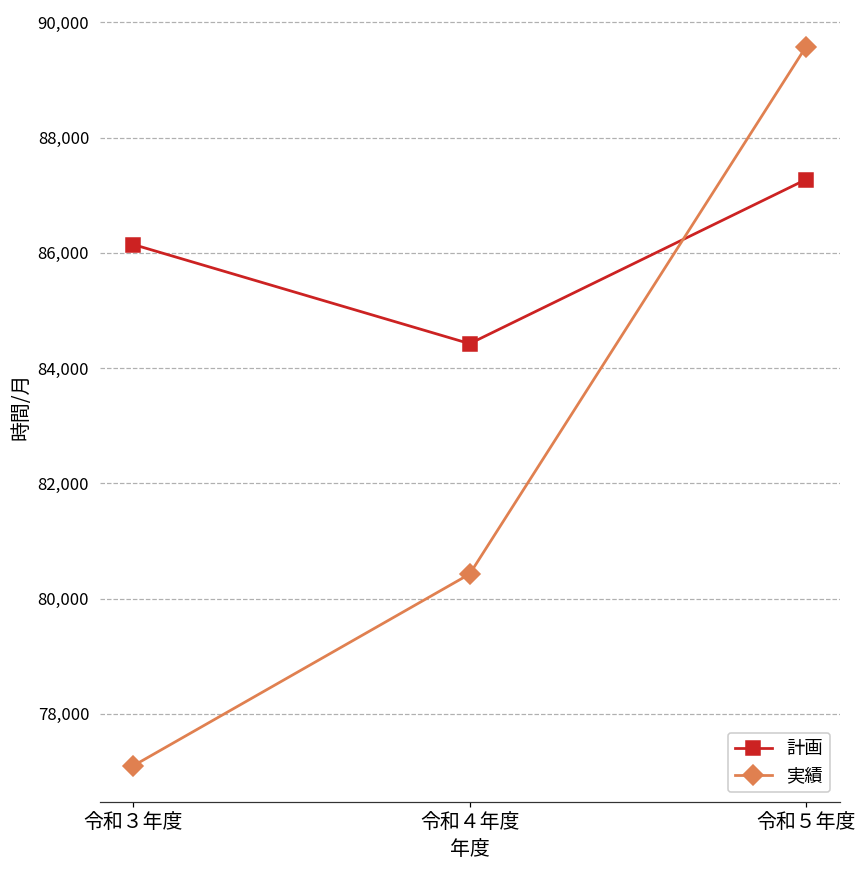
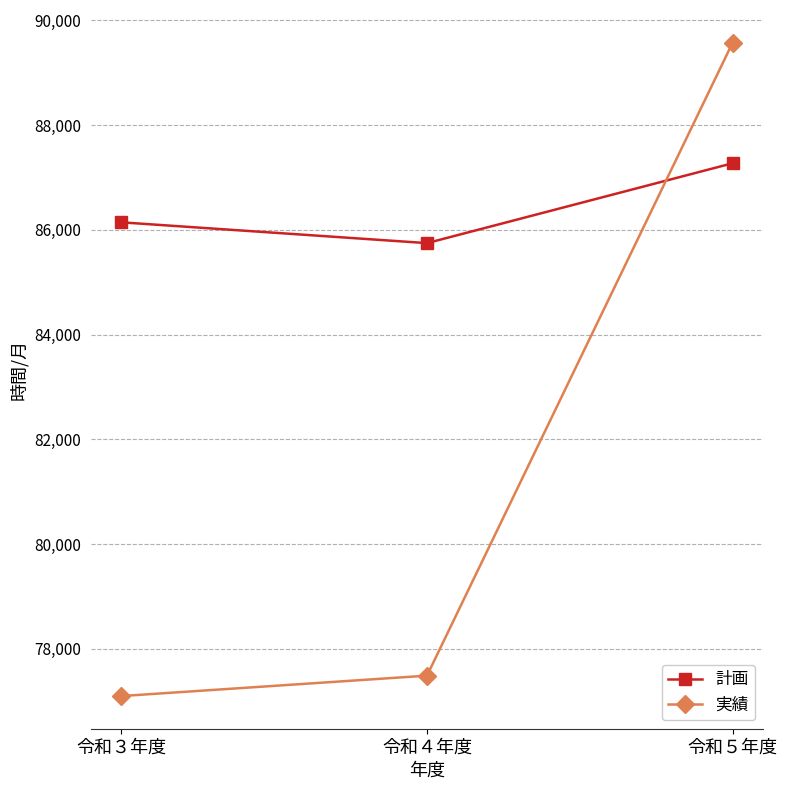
計画, 令和４年度: 84,400 -> 85,700
実績, 令和４年度: 80,400 -> 77,500
